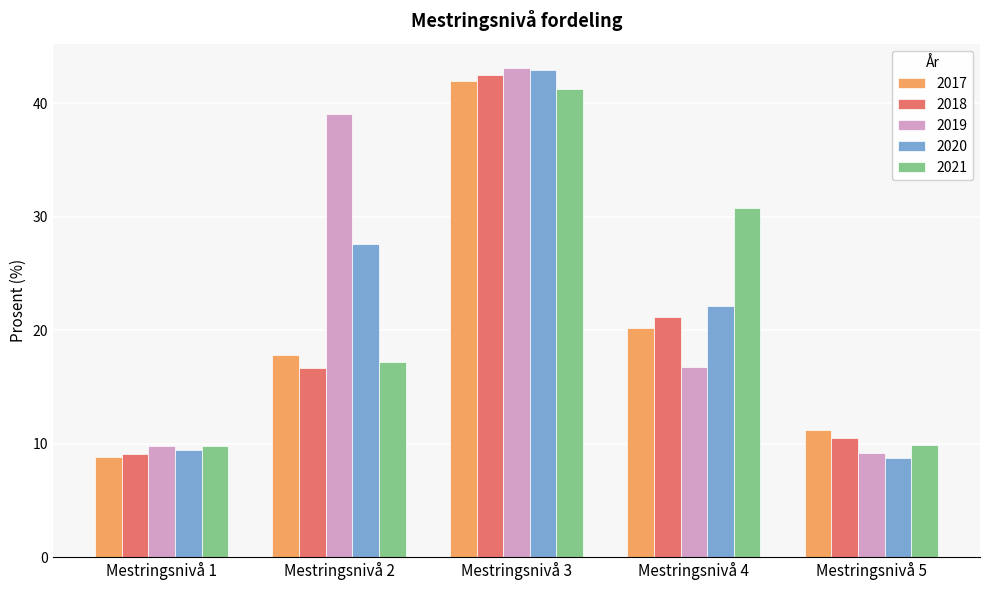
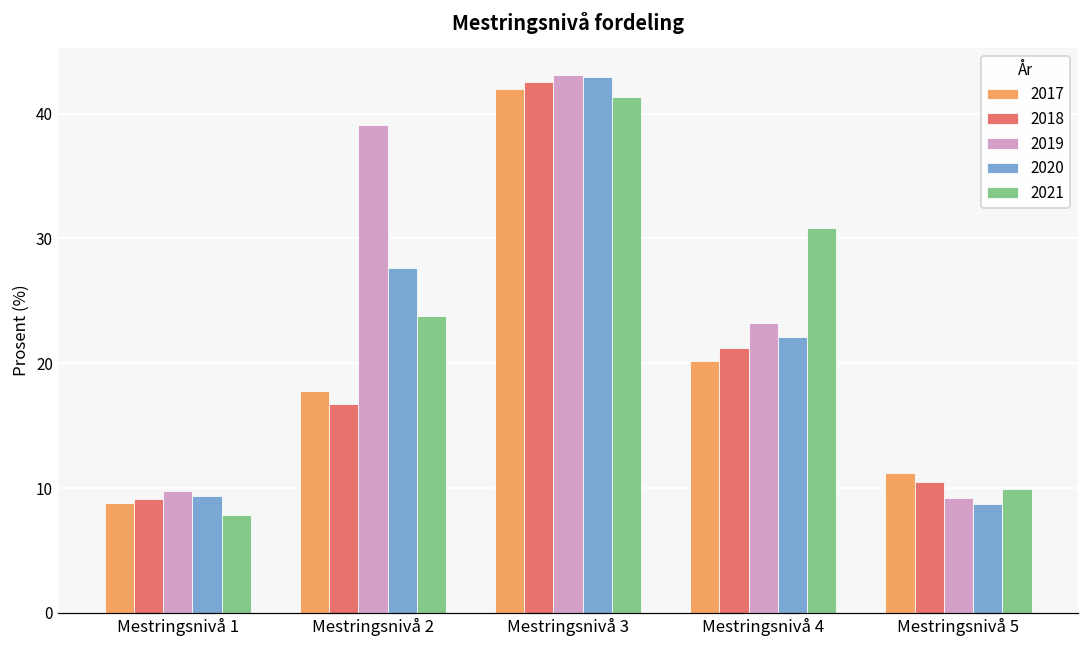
2021, Mestringsnivå 1: 9.8 -> 7.8
2021, Mestringsnivå 2: 17.2 -> 23.8
2019, Mestringsnivå 4: 16.8 -> 23.2
